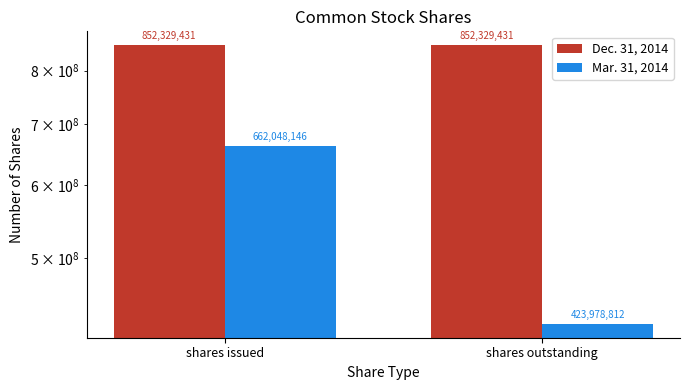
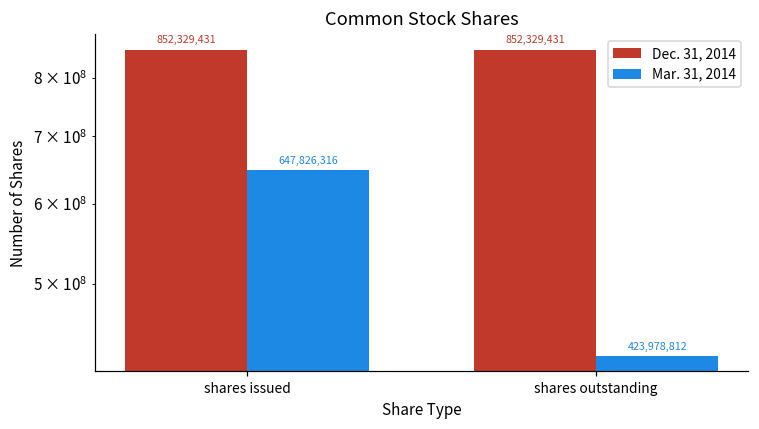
Mar. 31, 2014, shares issued: 662,048,146 -> 647,826,316
